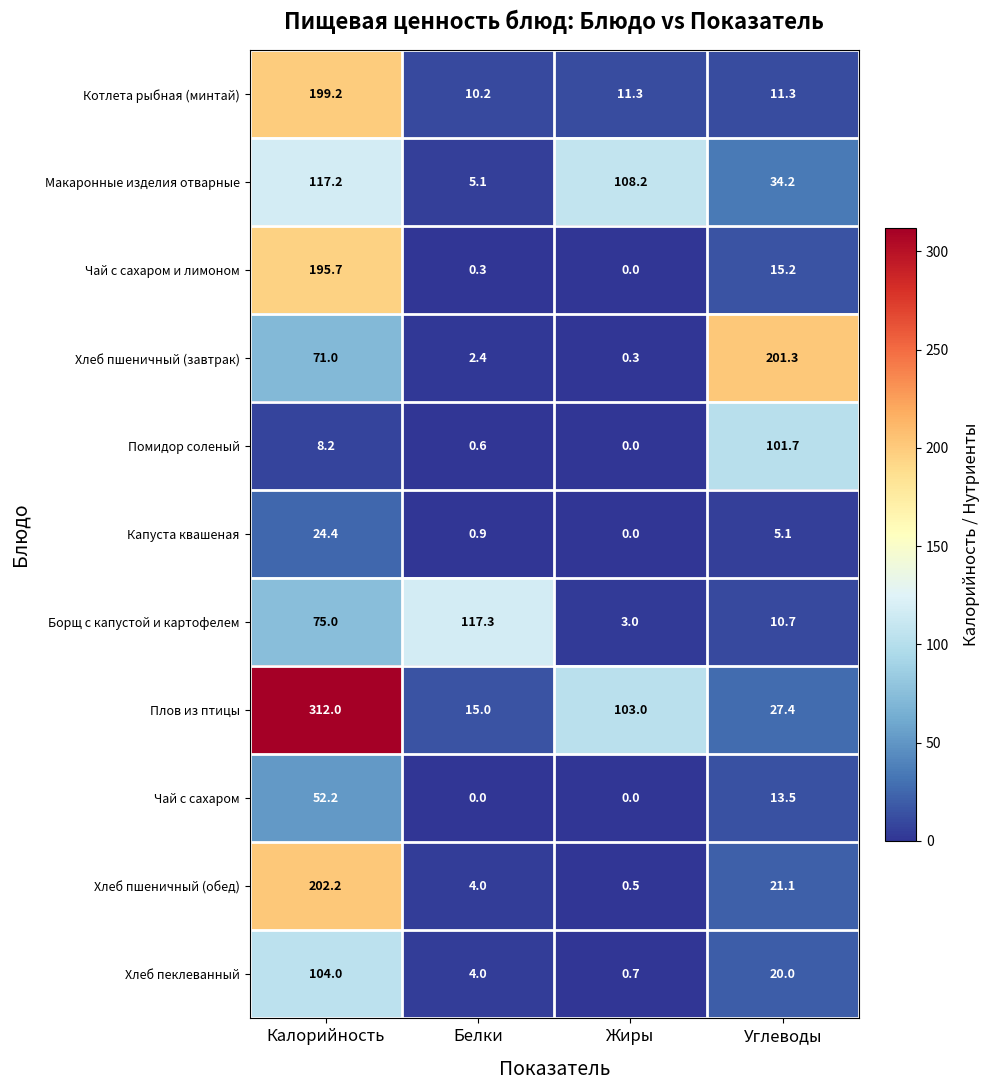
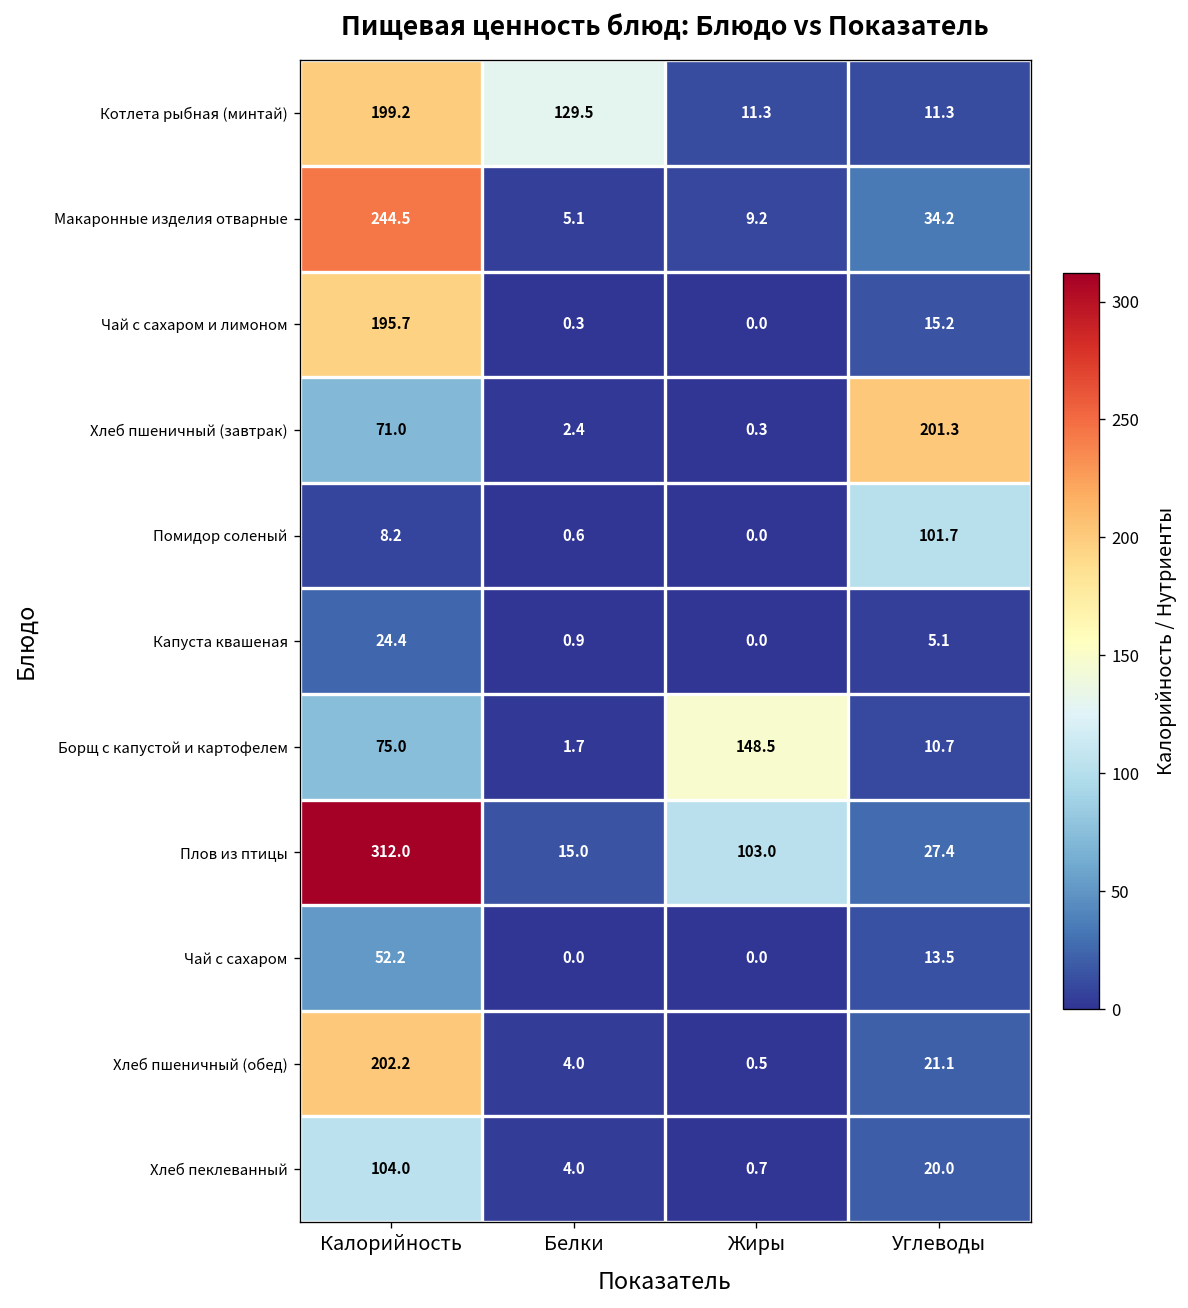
Котлета рыбная (минтай), Белки: 10.2 -> 129.5
Макаронные изделия отварные, Калорийность: 117.2 -> 244.5
Макаронные изделия отварные, Жиры: 108.2 -> 9.2
Борщ с капустой и картофелем, Белки: 117.3 -> 1.7
Борщ с капустой и картофелем, Жиры: 3.0 -> 148.5
